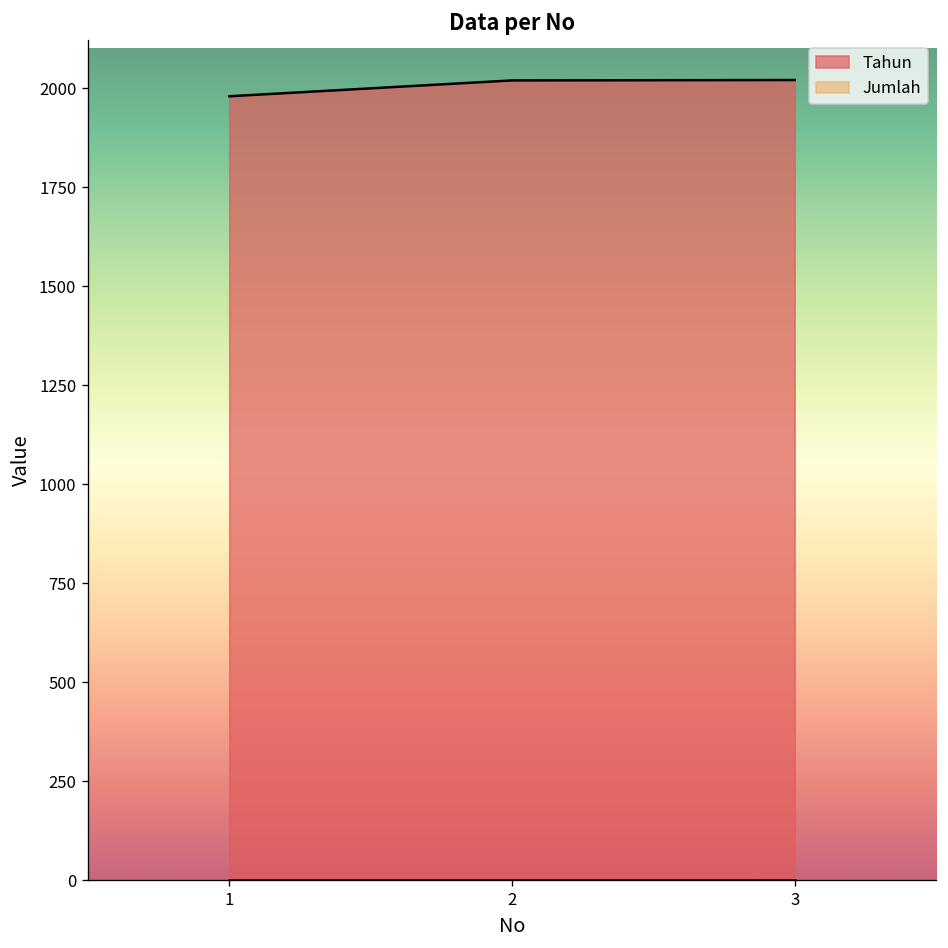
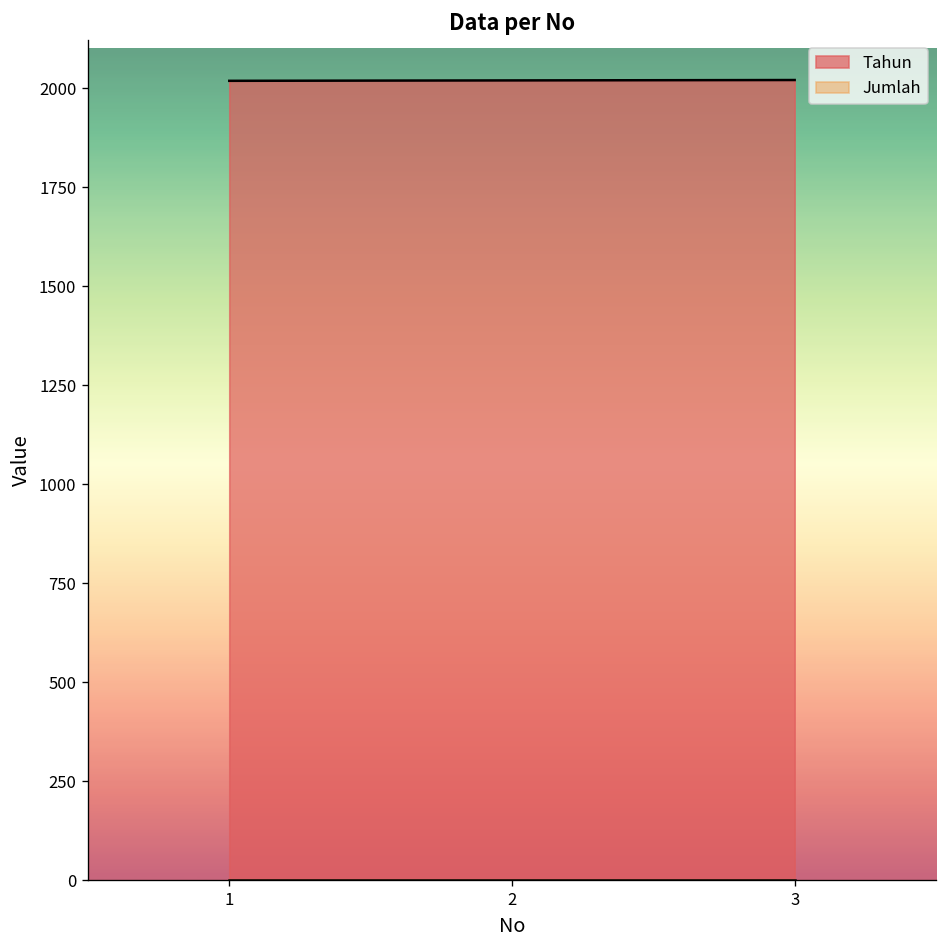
Tahun, 1: 1980 -> 2020
